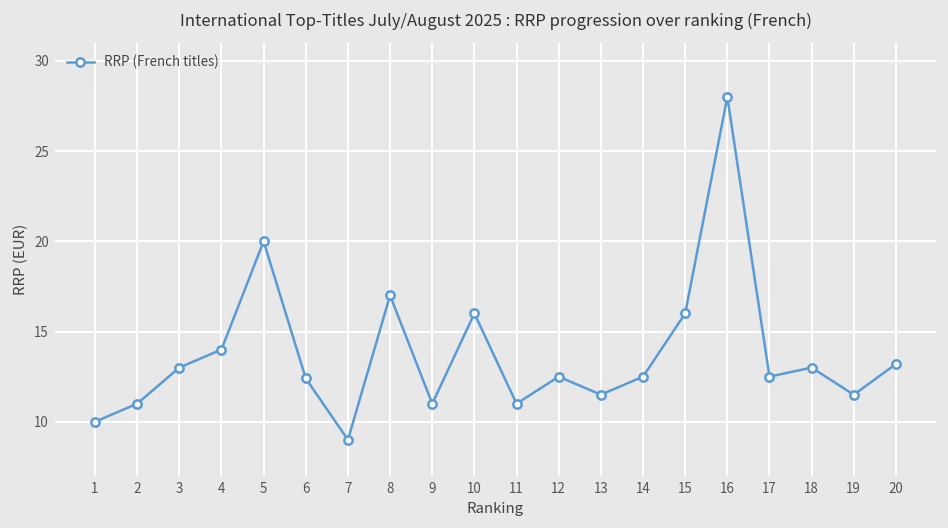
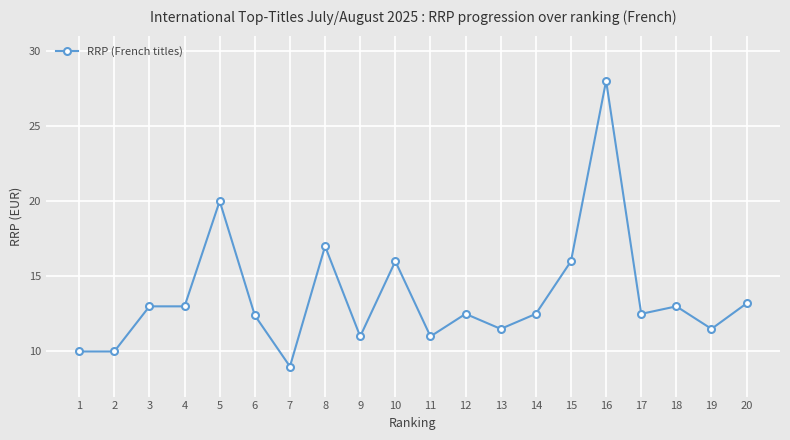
2: 11 -> 10
4: 14 -> 13
